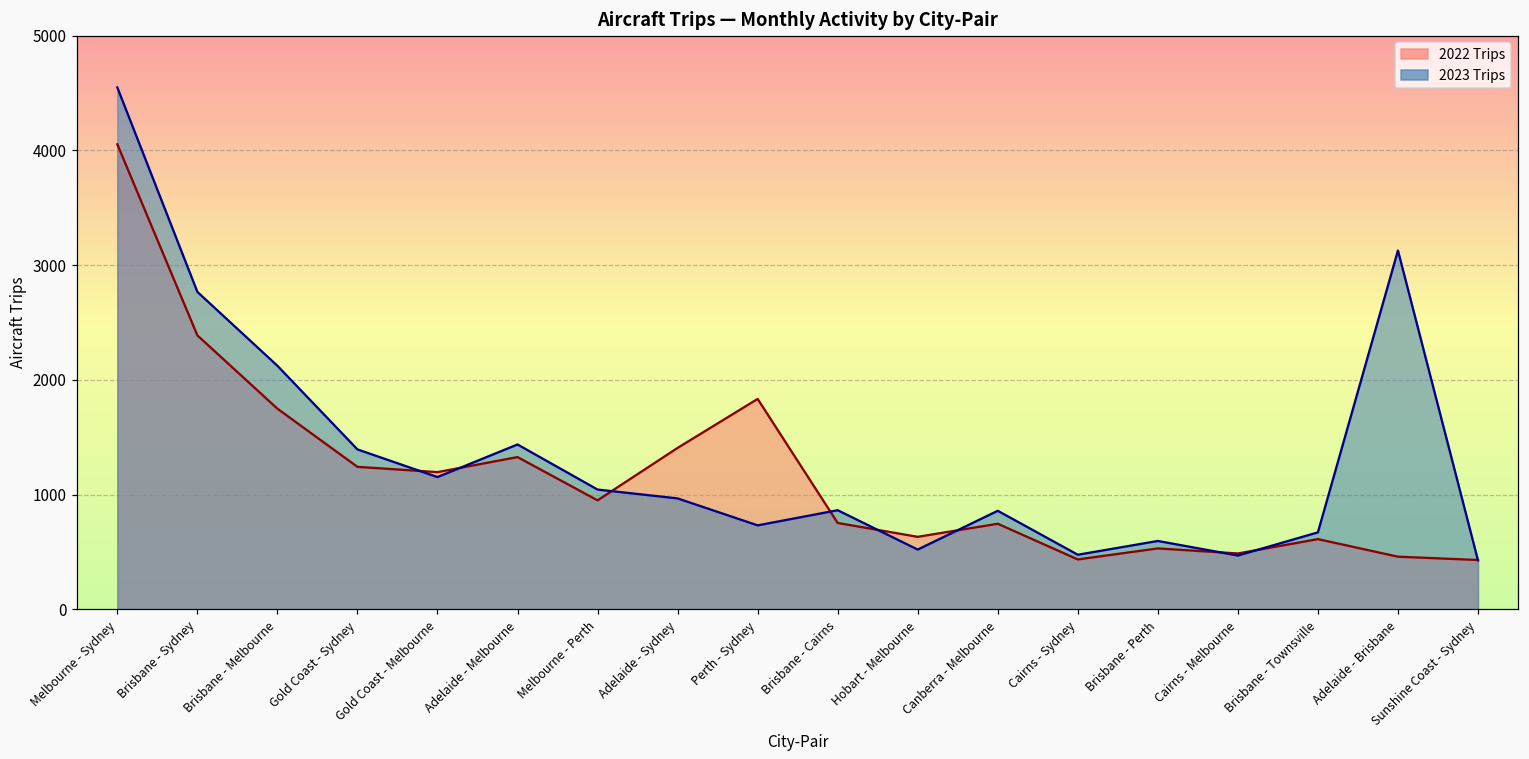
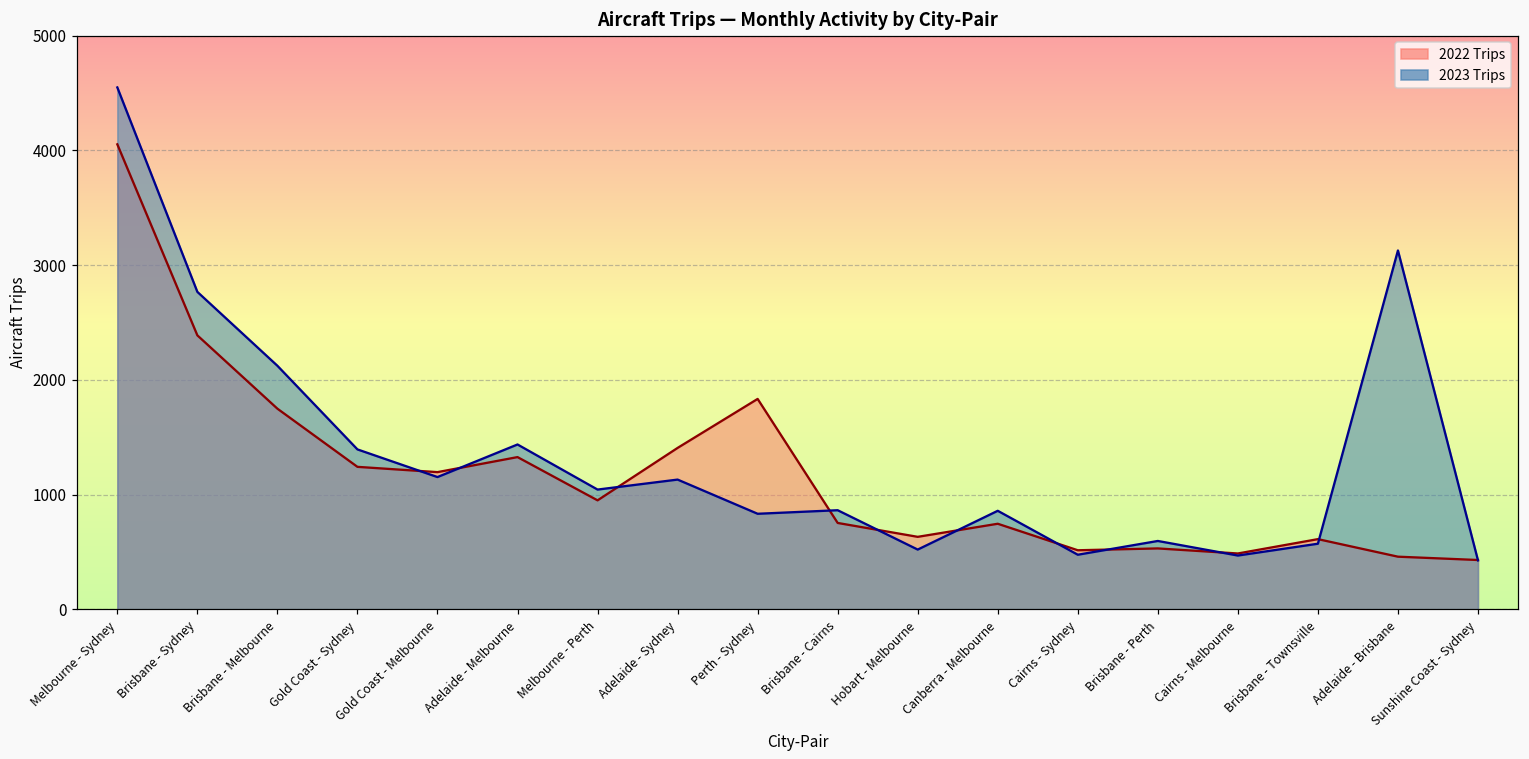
2023 Trips, Adelaide - Sydney: 970 -> 1130
2023 Trips, Perth - Sydney: 730 -> 830
2022 Trips, Cairns - Sydney: 430 -> 510
2023 Trips, Brisbane - Townsville: 670 -> 570
